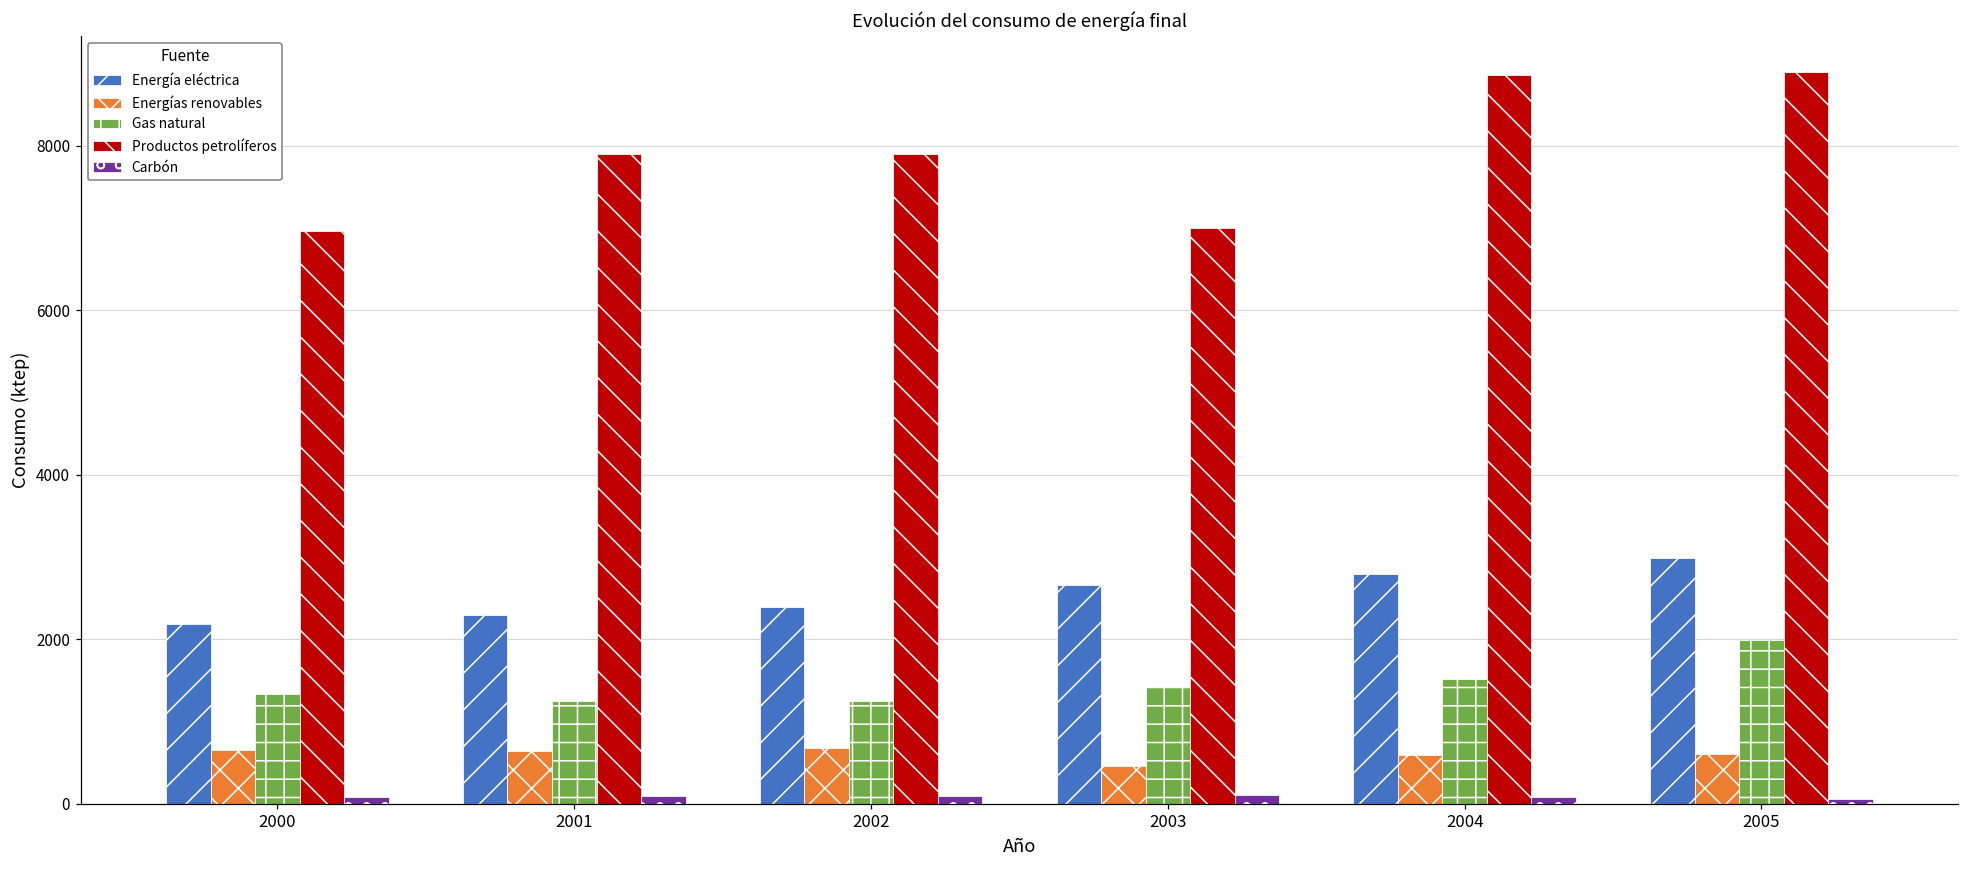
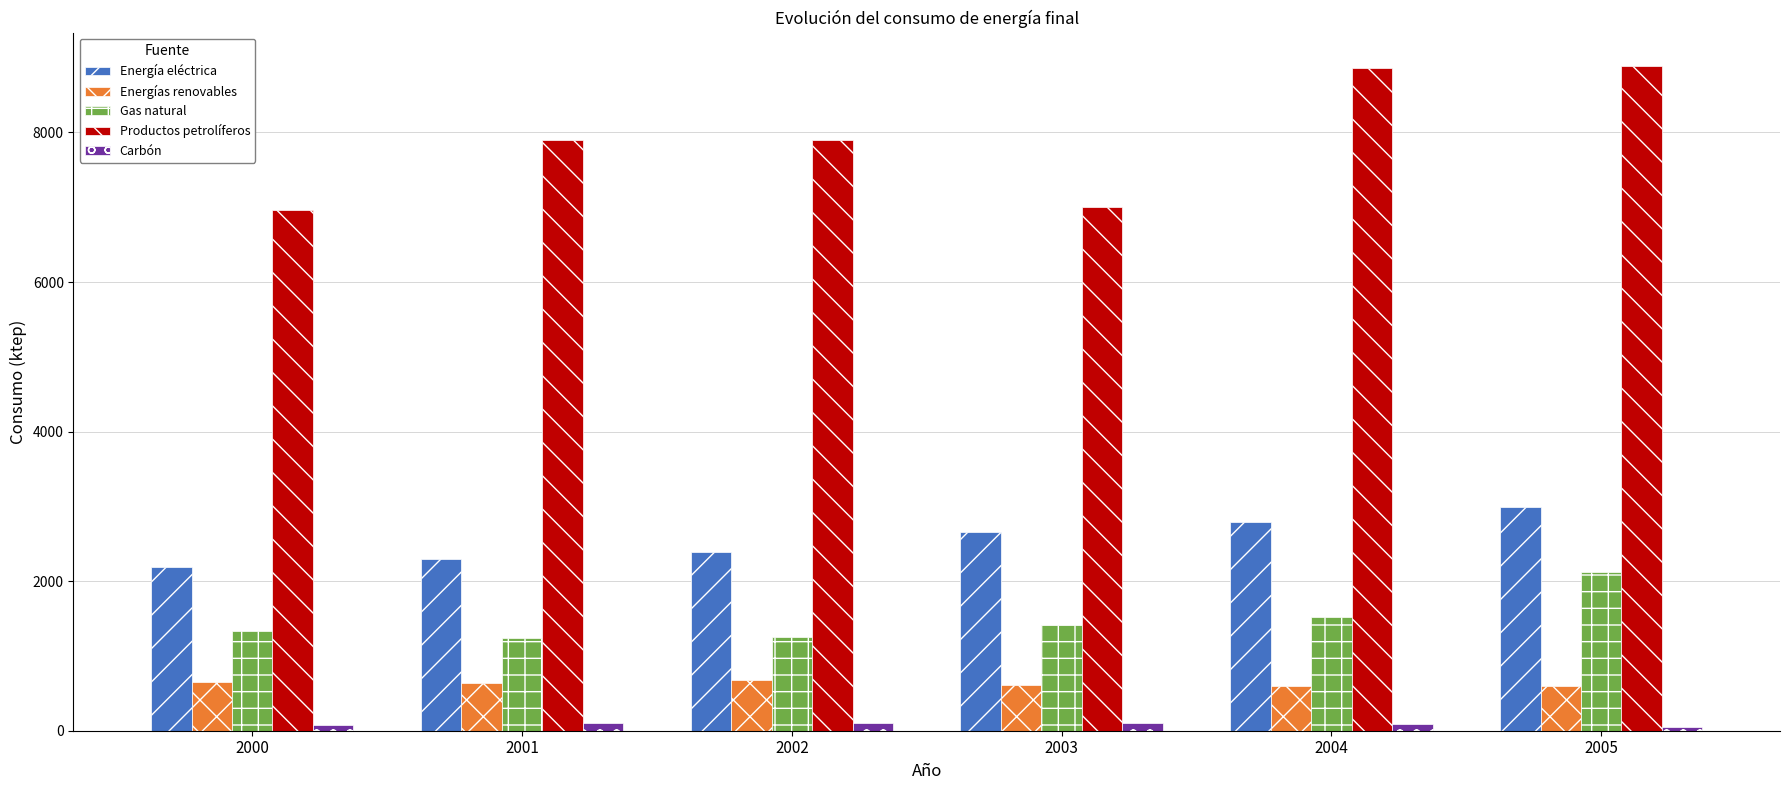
Energías renovables, 2003: 500 -> 600
Gas natural, 2005: 2000 -> 2100
